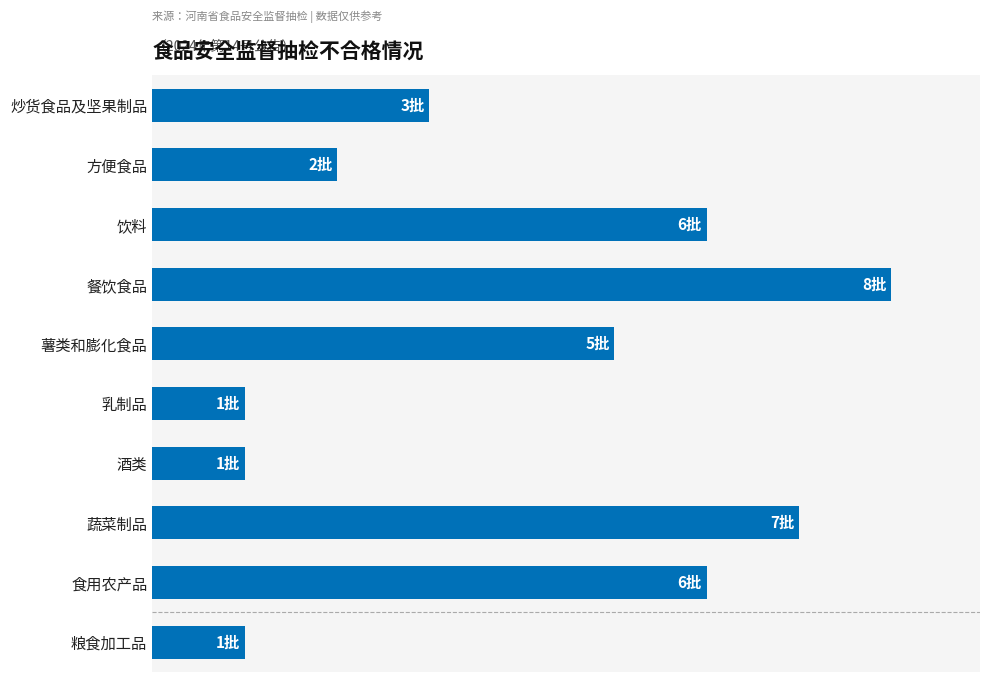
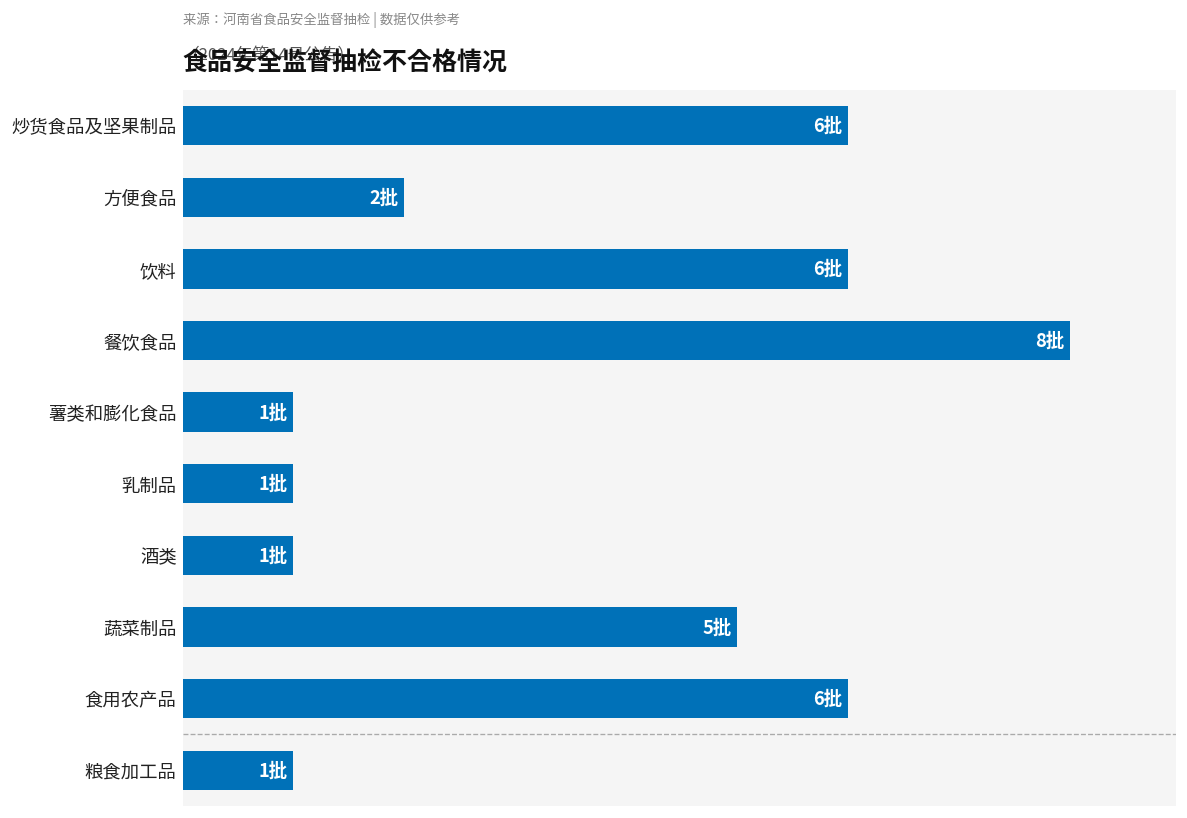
炒货食品及坚果制品: 3批 -> 6批
薯类和膨化食品: 5批 -> 1批
蔬菜制品: 7批 -> 5批
